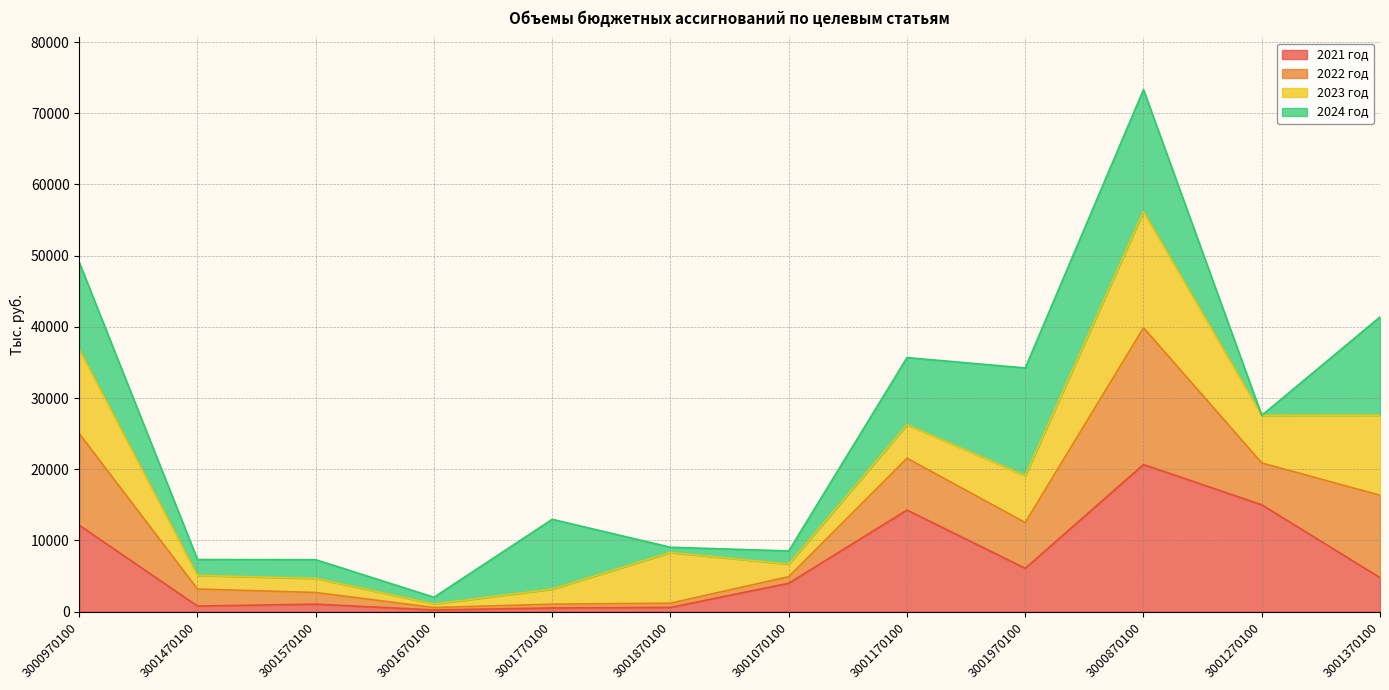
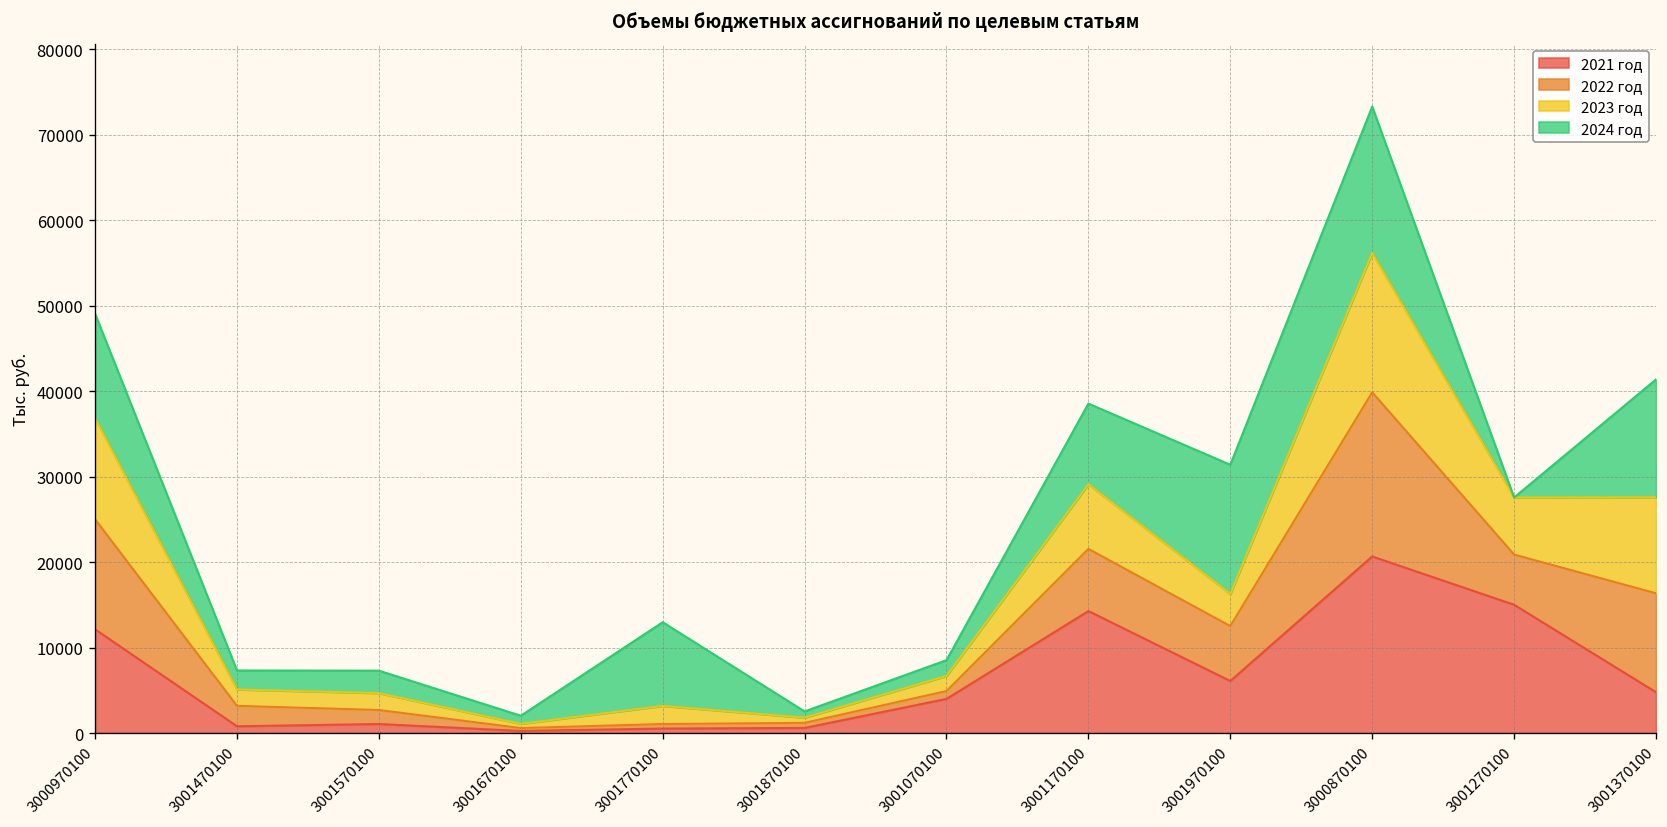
2023 год, 3001870100: 7000 -> 1000
2023 год, 3001170100: 5000 -> 8000
2023 год, 3001970100: 7000 -> 4000
